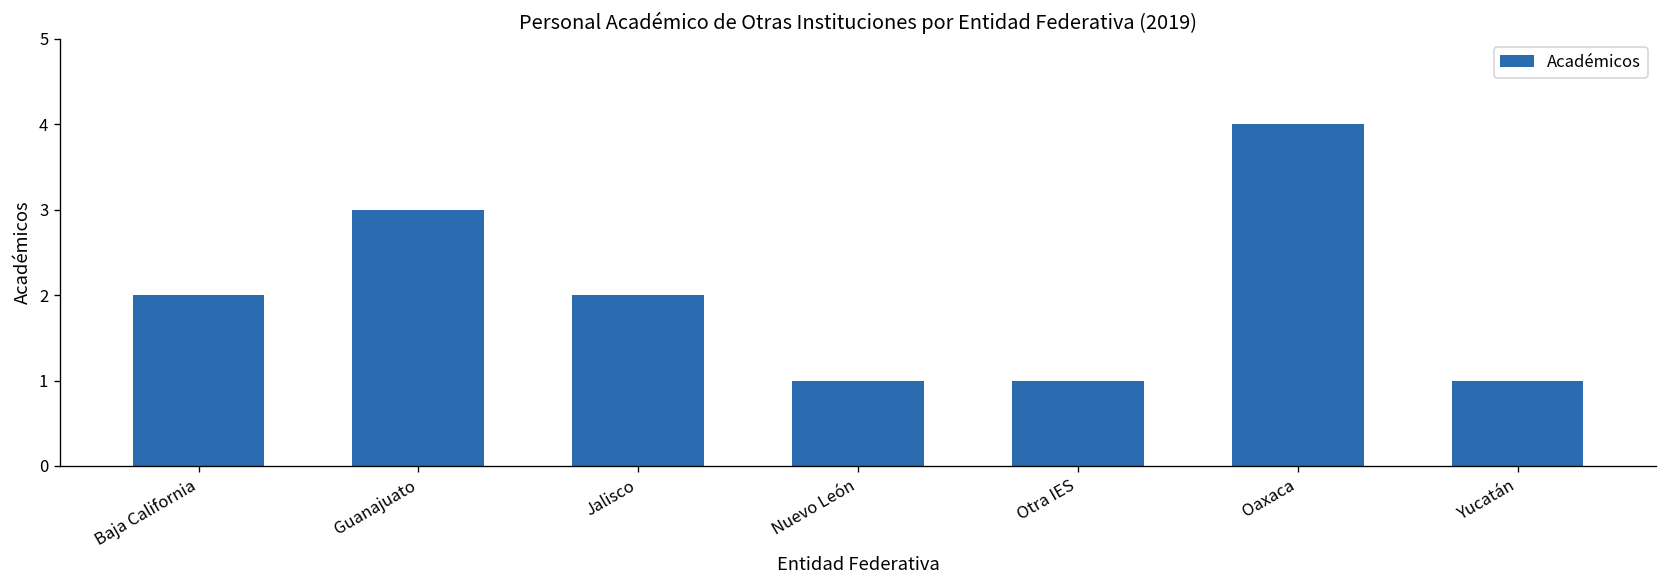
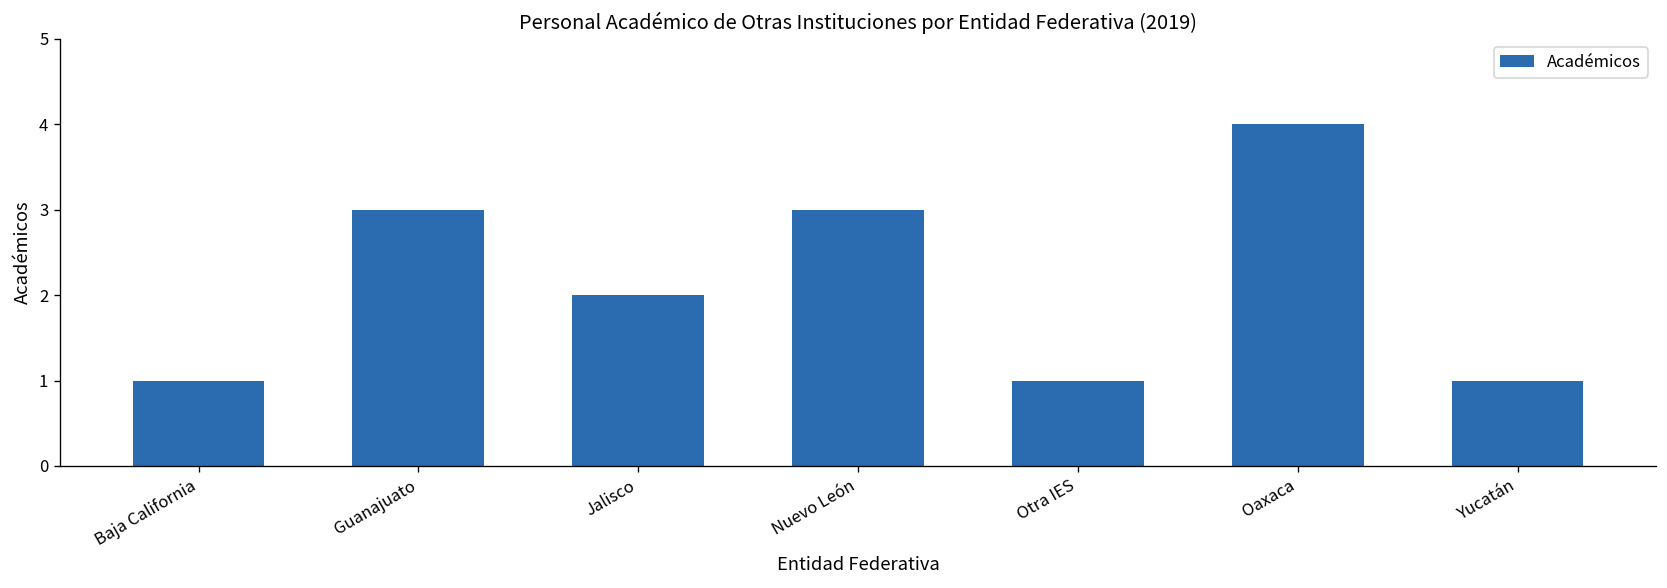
Baja California: 2 -> 1
Nuevo León: 1 -> 3
